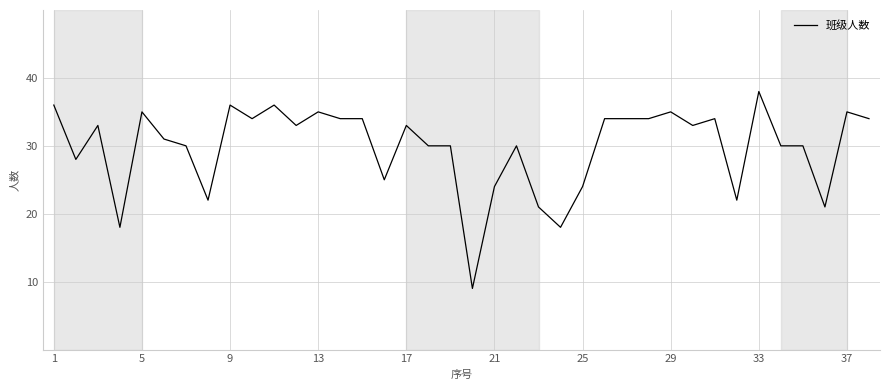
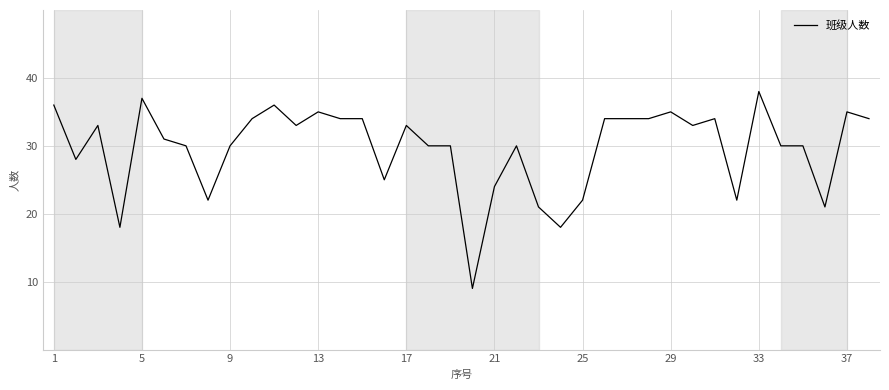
5: 35 -> 37
9: 36 -> 30
25: 24 -> 22
